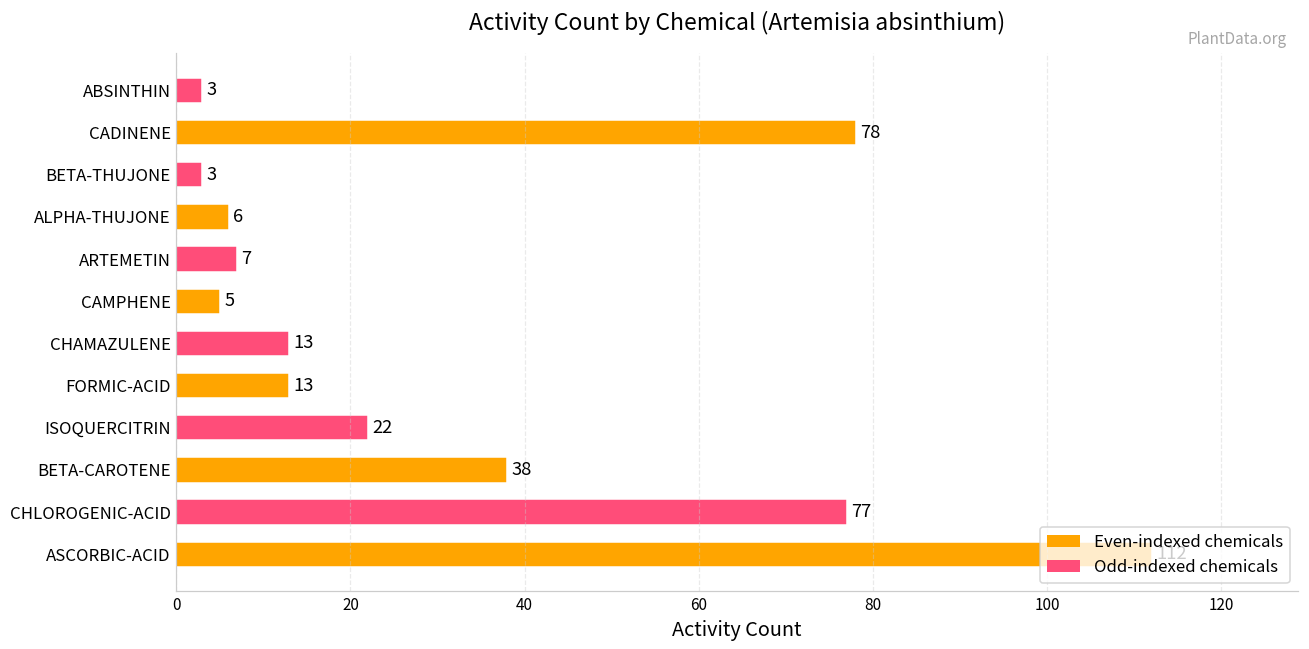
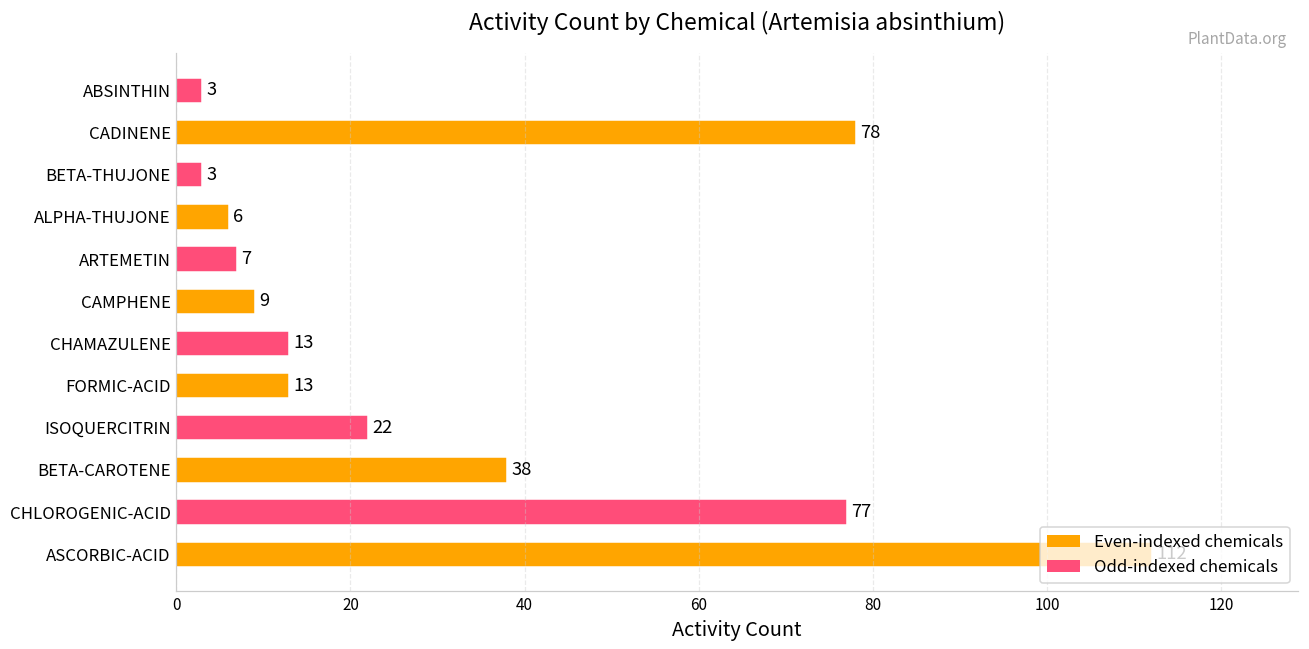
CAMPHENE: 5 -> 9
